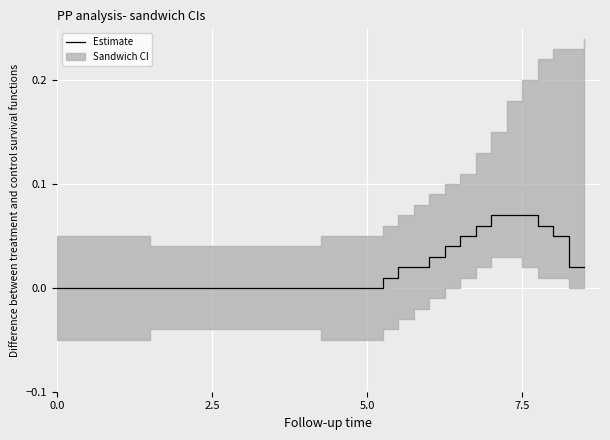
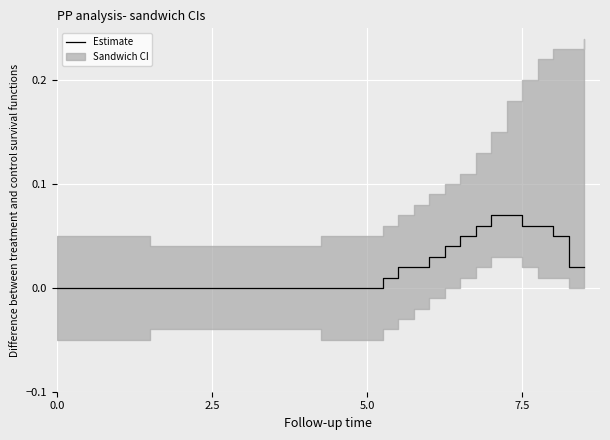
Estimate, 7.5: 0.07 -> 0.06
